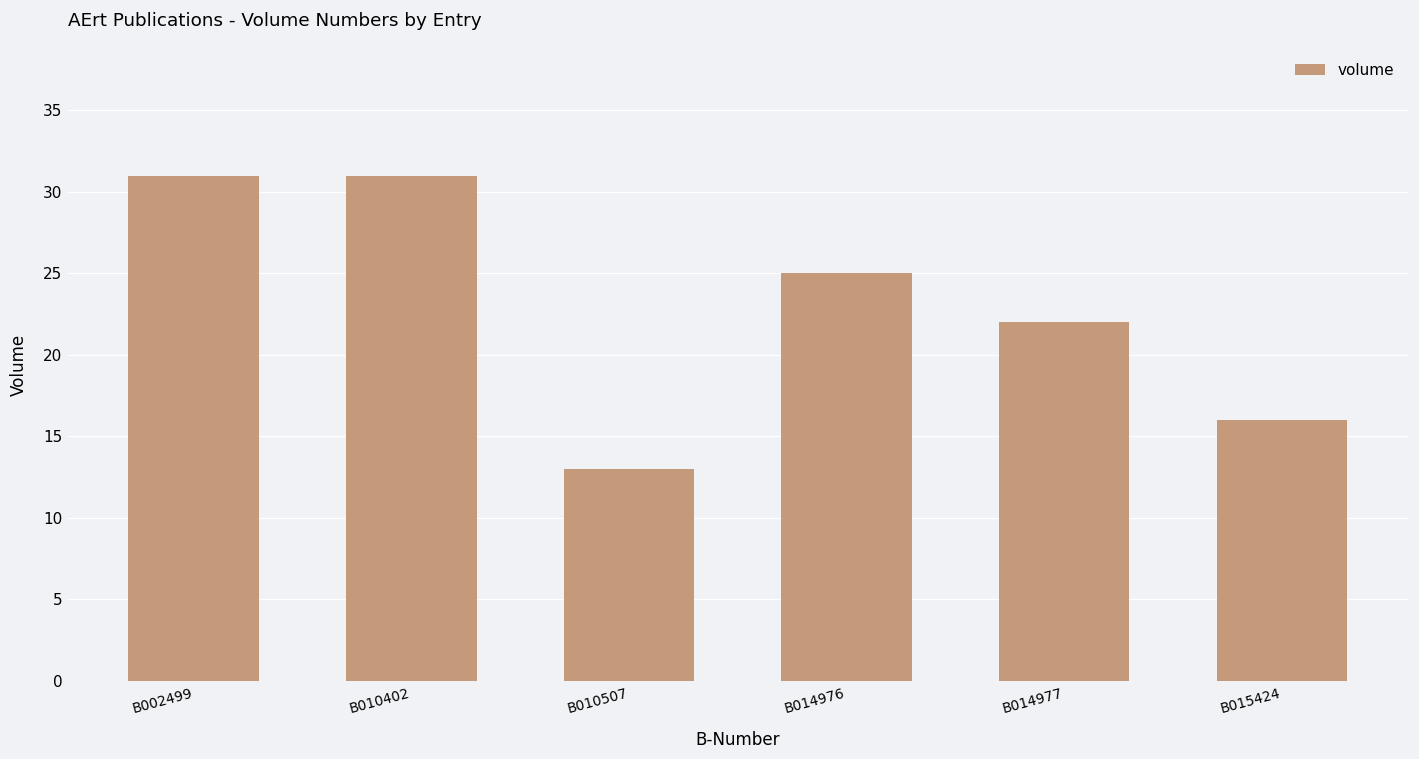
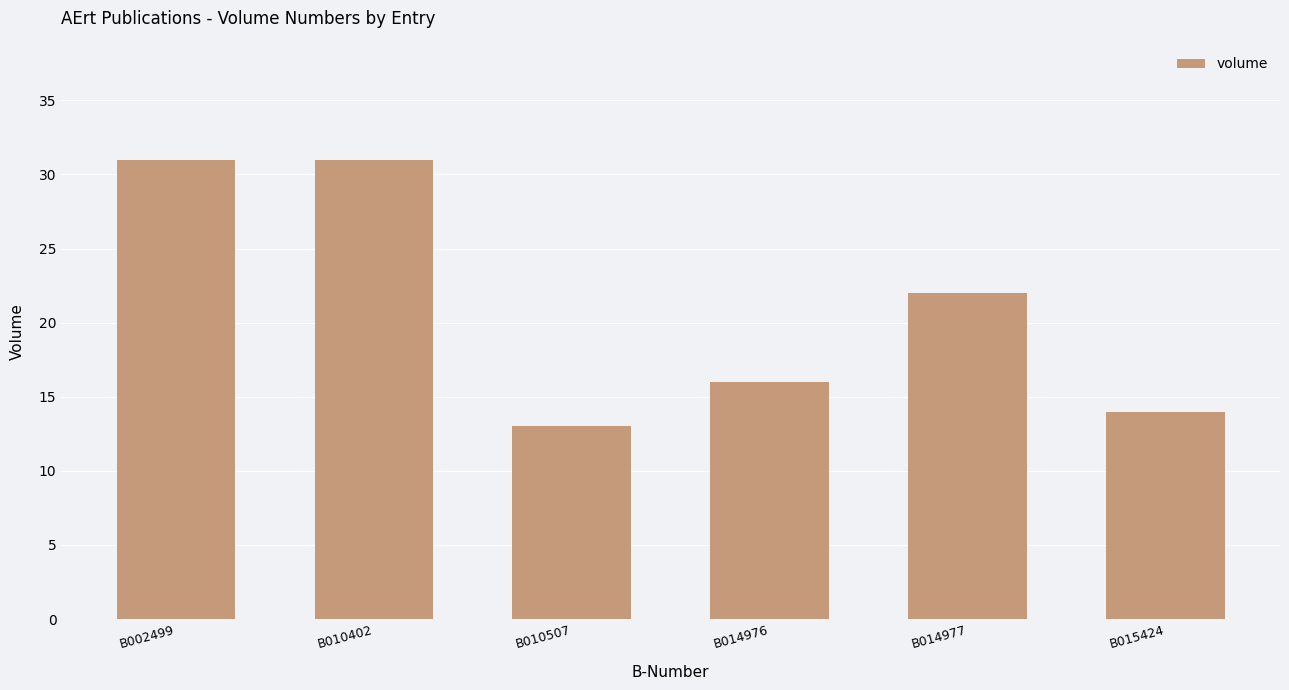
B014976: 25 -> 16
B015424: 16 -> 14
